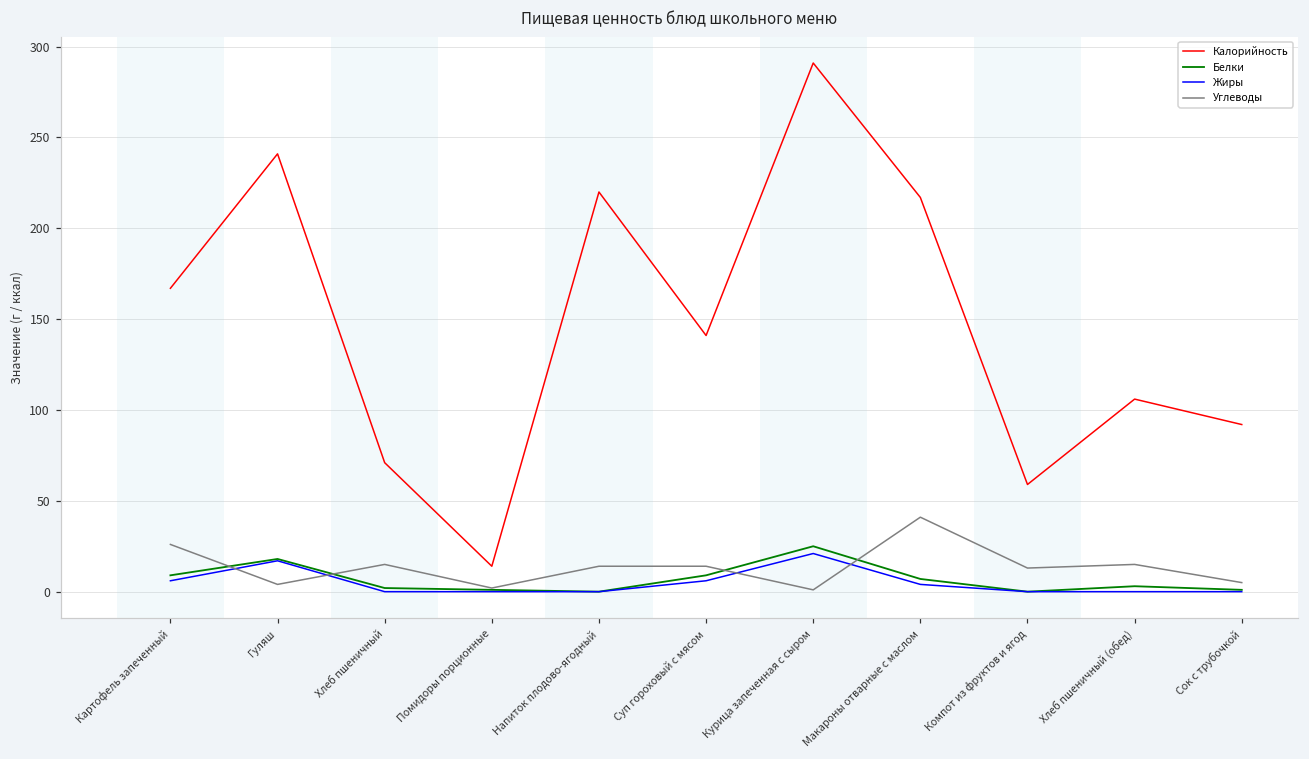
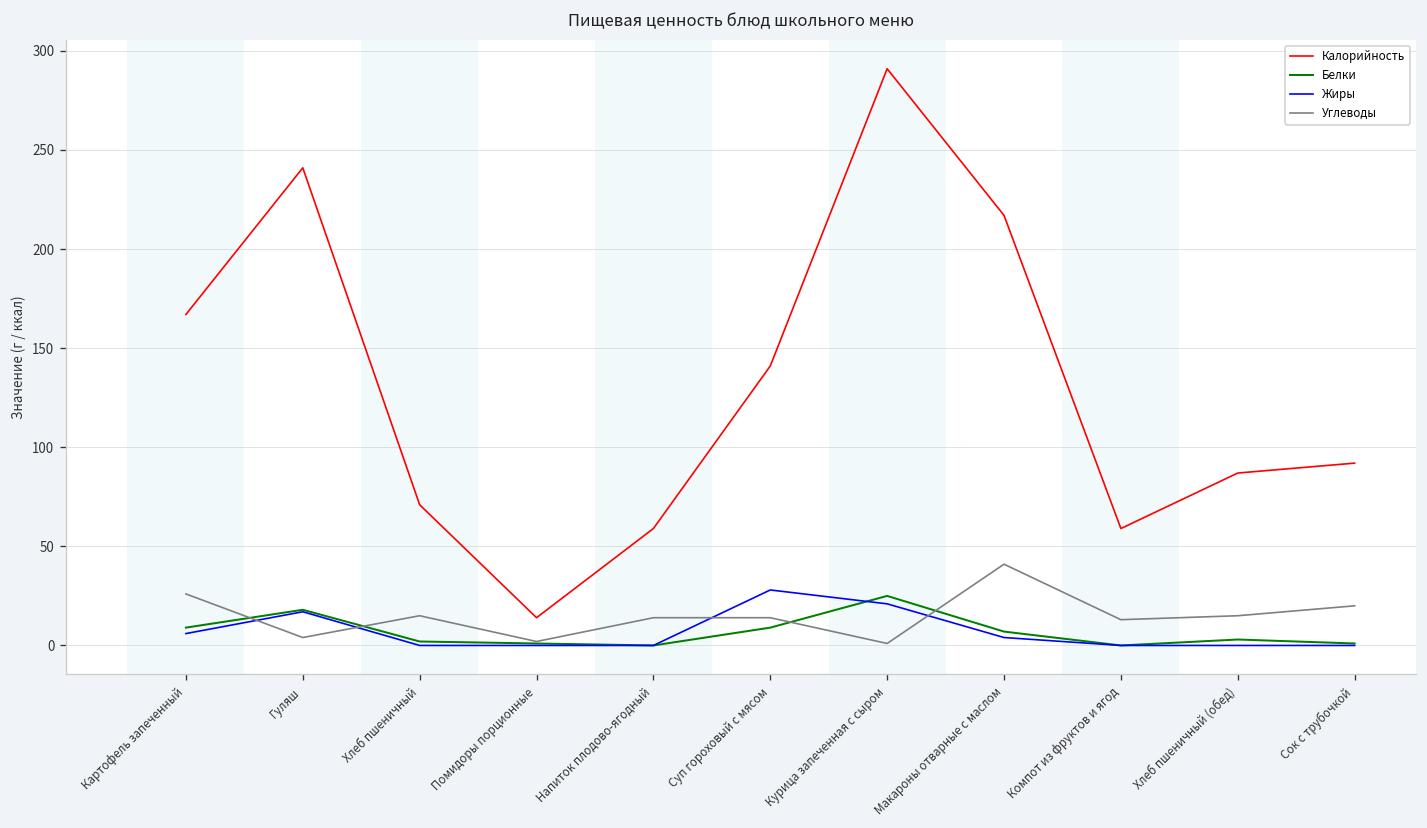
Калорийность, Напиток плодово-ягодный: 220 -> 59
Жиры, Суп гороховый с мясом: 6 -> 28
Калорийность, Хлеб пшеничный (обед): 106 -> 87
Углеводы, Сок с трубочкой: 5 -> 20
